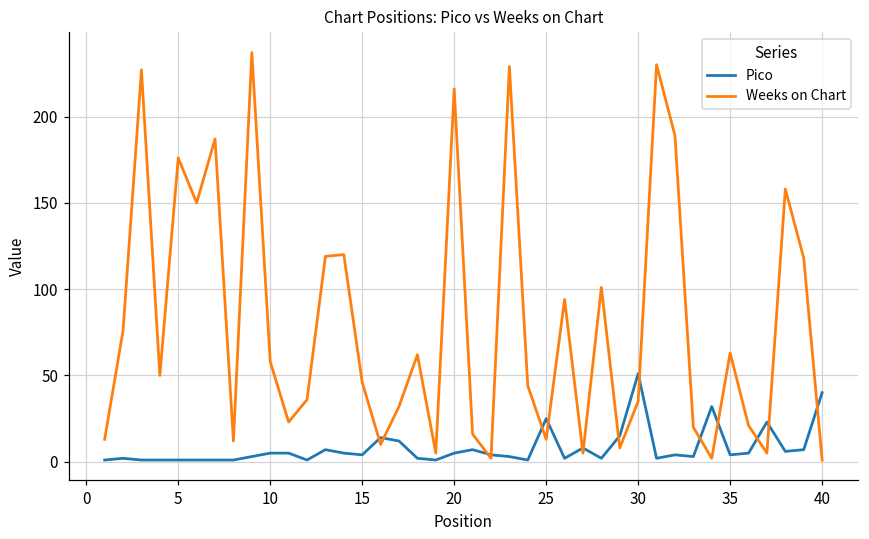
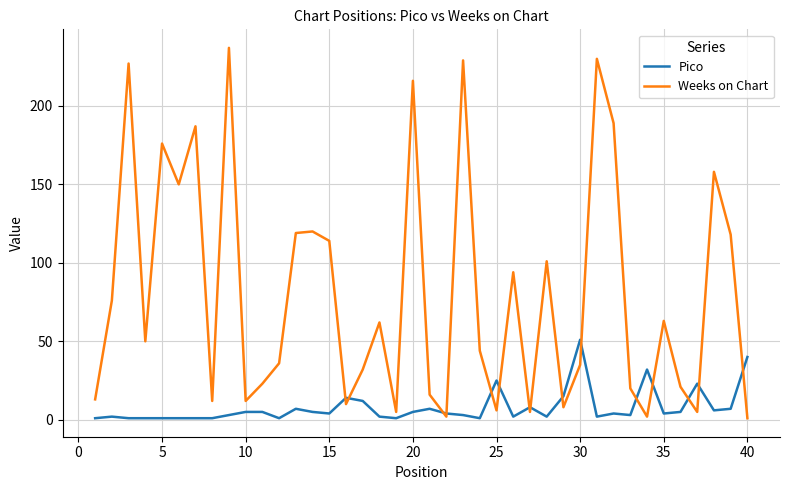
Weeks on Chart, 10: 58 -> 12
Weeks on Chart, 15: 46 -> 114
Weeks on Chart, 25: 13 -> 6
